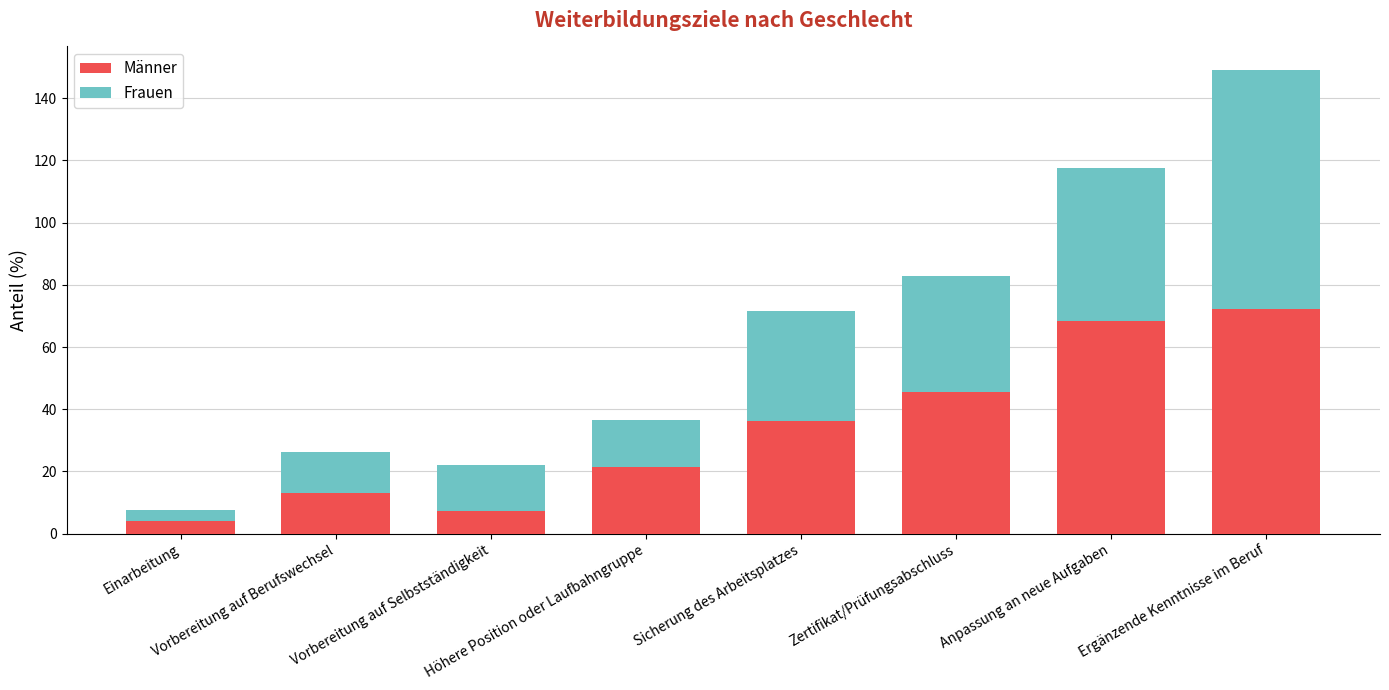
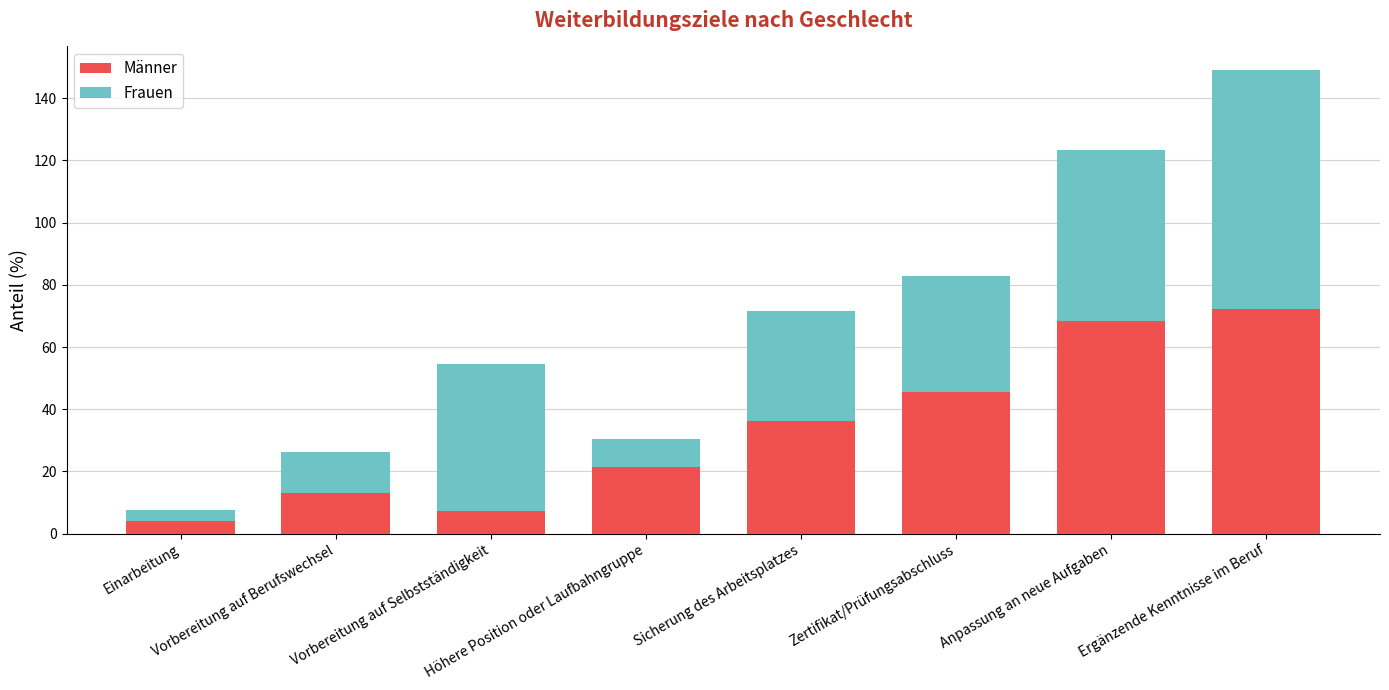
Frauen, Vorbereitung auf Selbstständigkeit: 14 -> 47
Frauen, Höhere Position oder Laufbahngruppe: 15 -> 9
Frauen, Anpassung an neue Aufgaben: 49 -> 55
